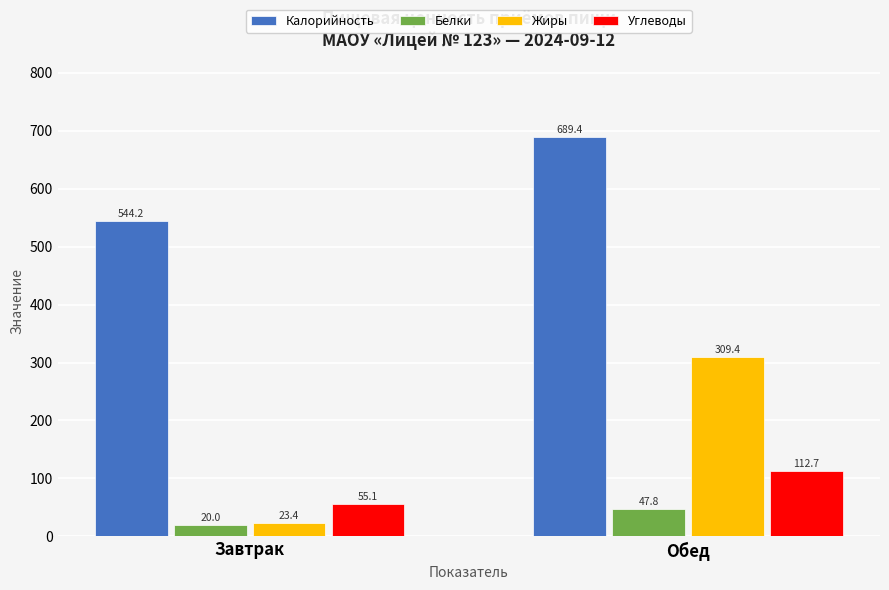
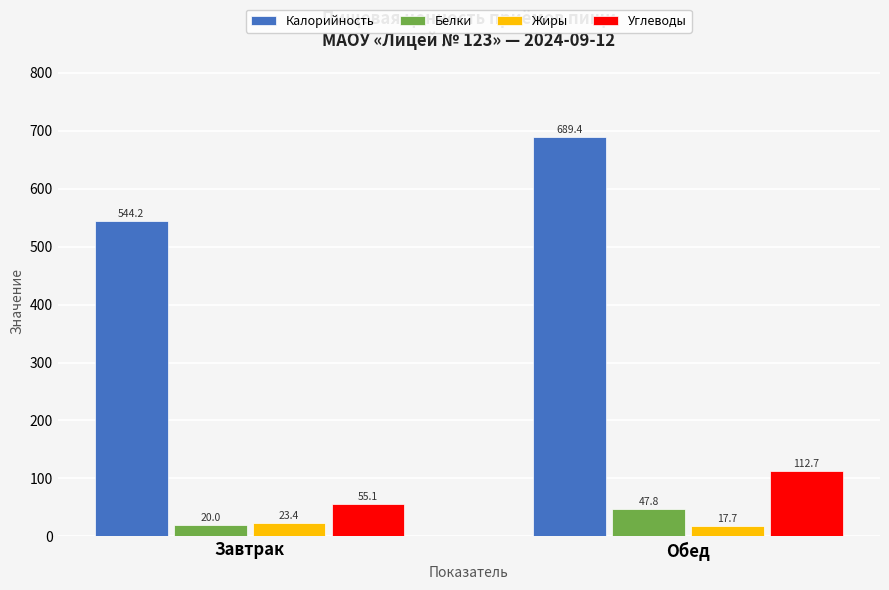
Жиры, Обед: 309.4 -> 17.7
